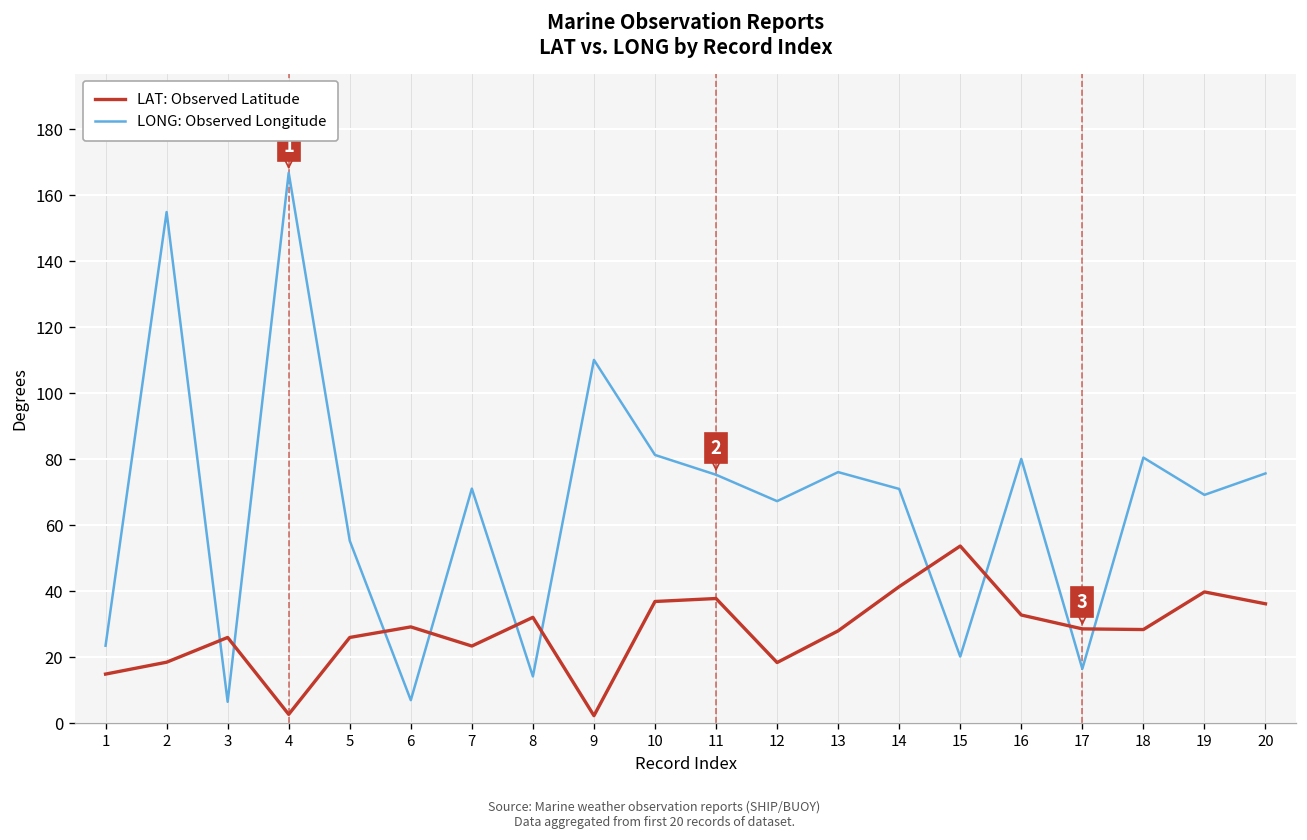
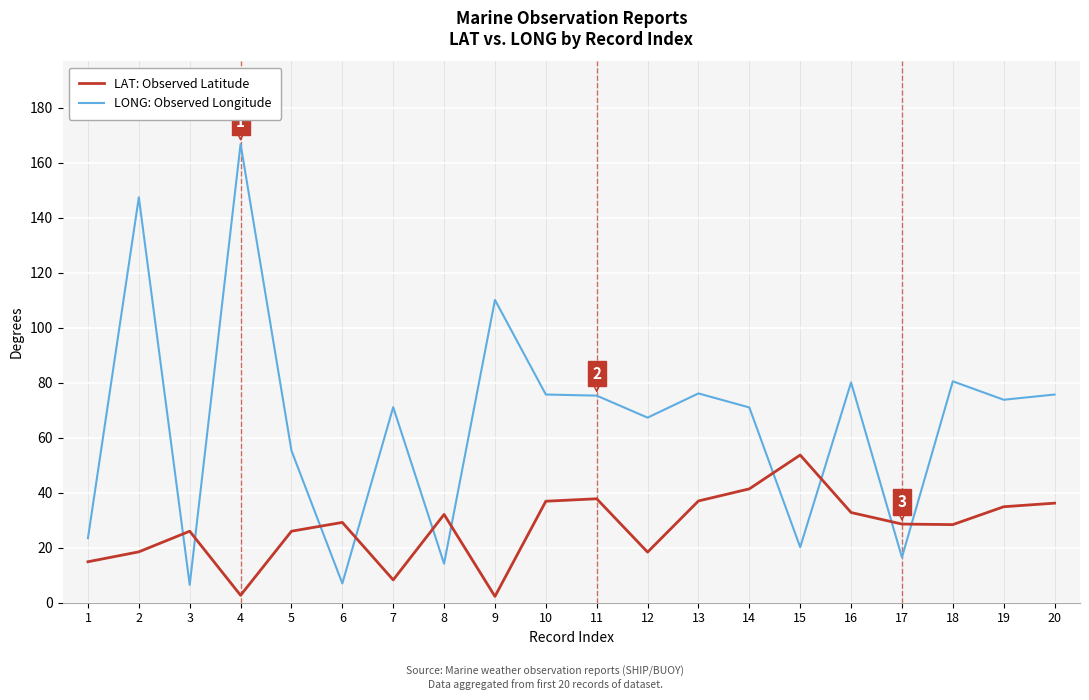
LONG: Observed Longitude, 2: 155 -> 147
LAT: Observed Latitude, 7: 23 -> 8
LONG: Observed Longitude, 10: 81 -> 76
LAT: Observed Latitude, 13: 28 -> 37
LAT: Observed Latitude, 19: 40 -> 35
LONG: Observed Longitude, 19: 69 -> 74
